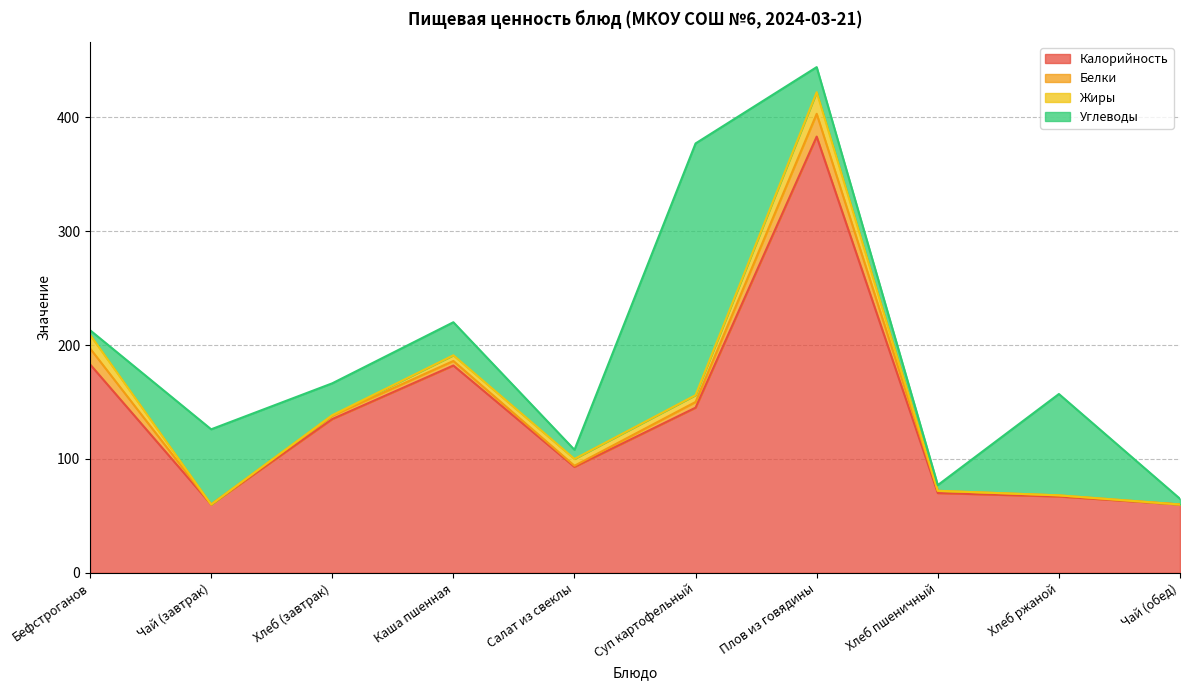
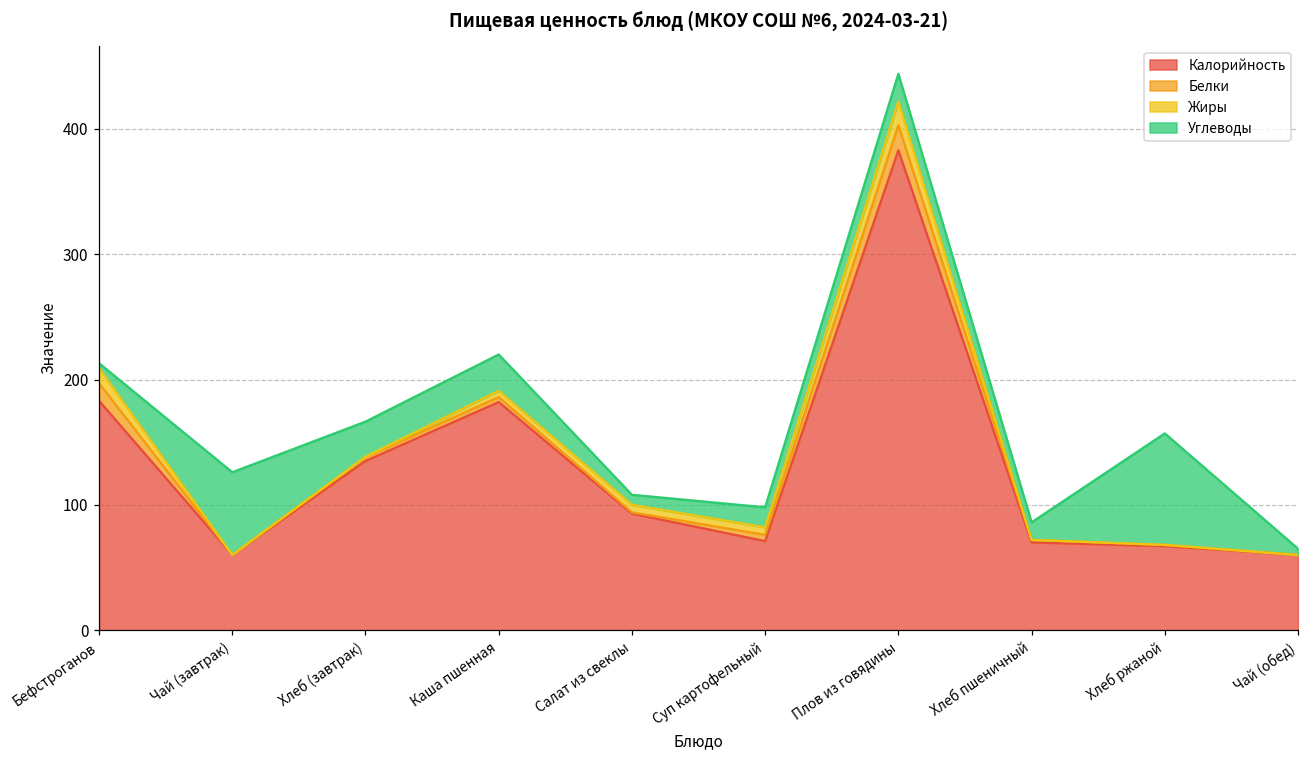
Калорийность, Суп картофельный: 145 -> 71
Углеводы, Суп картофельный: 221 -> 16
Углеводы, Хлеб пшеничный: 5 -> 14
